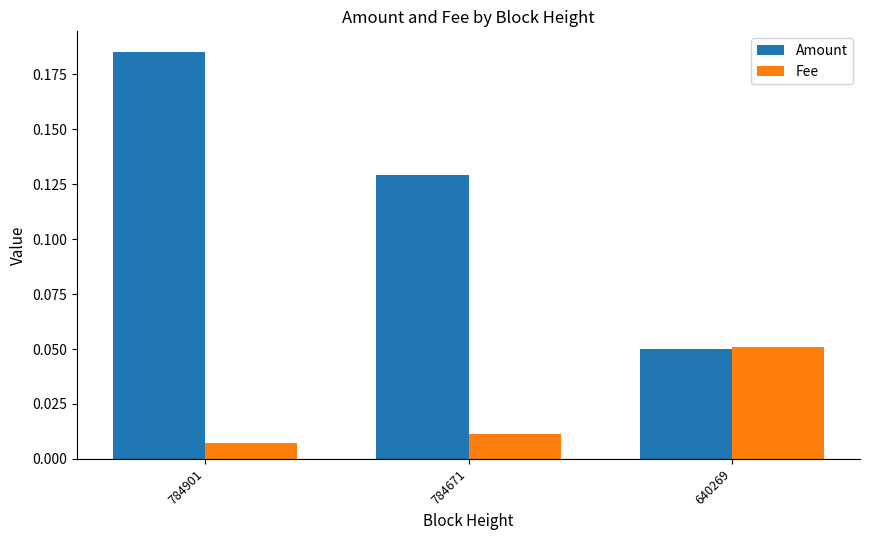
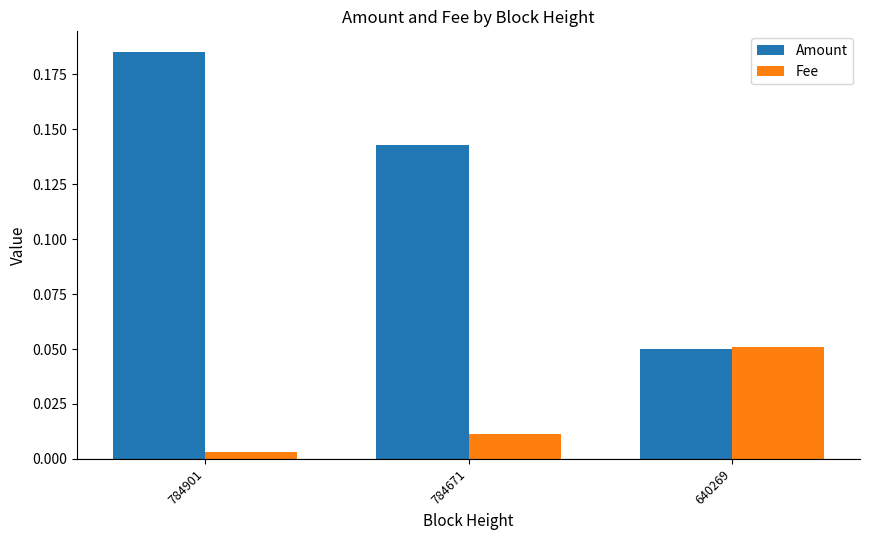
Fee, 784901: 0.007 -> 0.003
Amount, 784671: 0.129 -> 0.143
